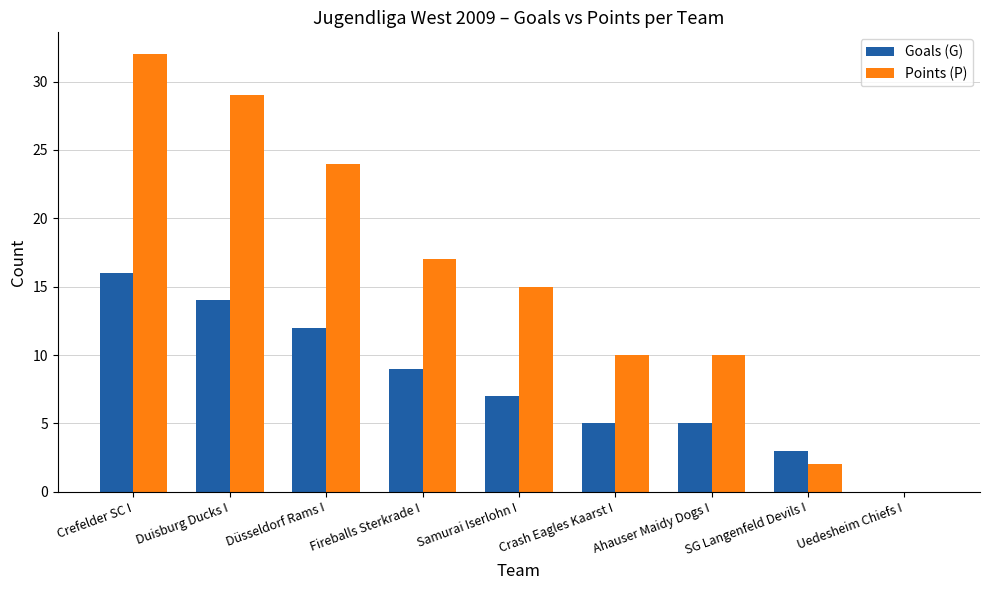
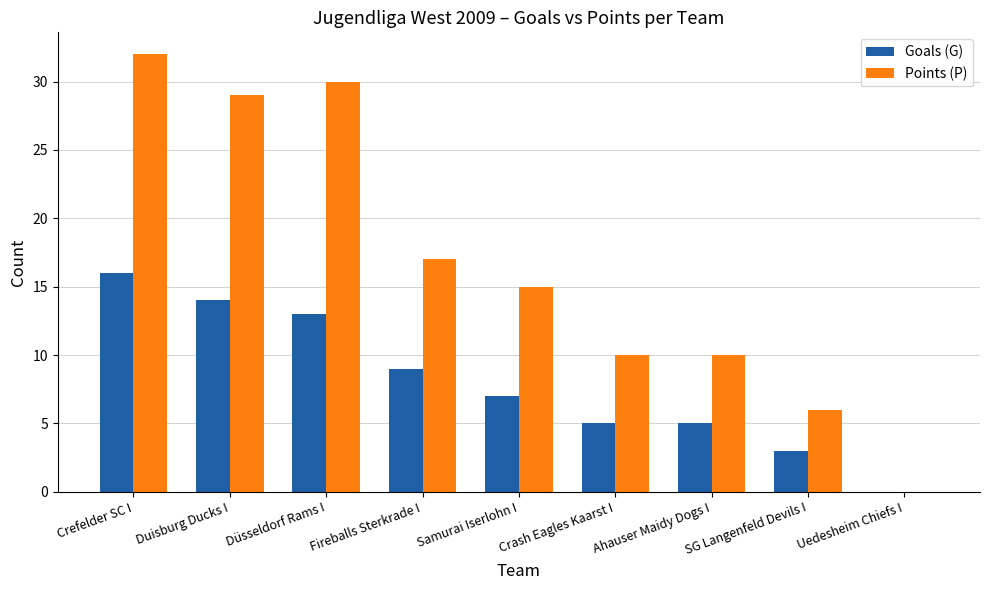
Goals (G), Düsseldorf Rams I: 12 -> 13
Points (P), Düsseldorf Rams I: 24 -> 30
Points (P), SG Langenfeld Devils I: 2 -> 6
